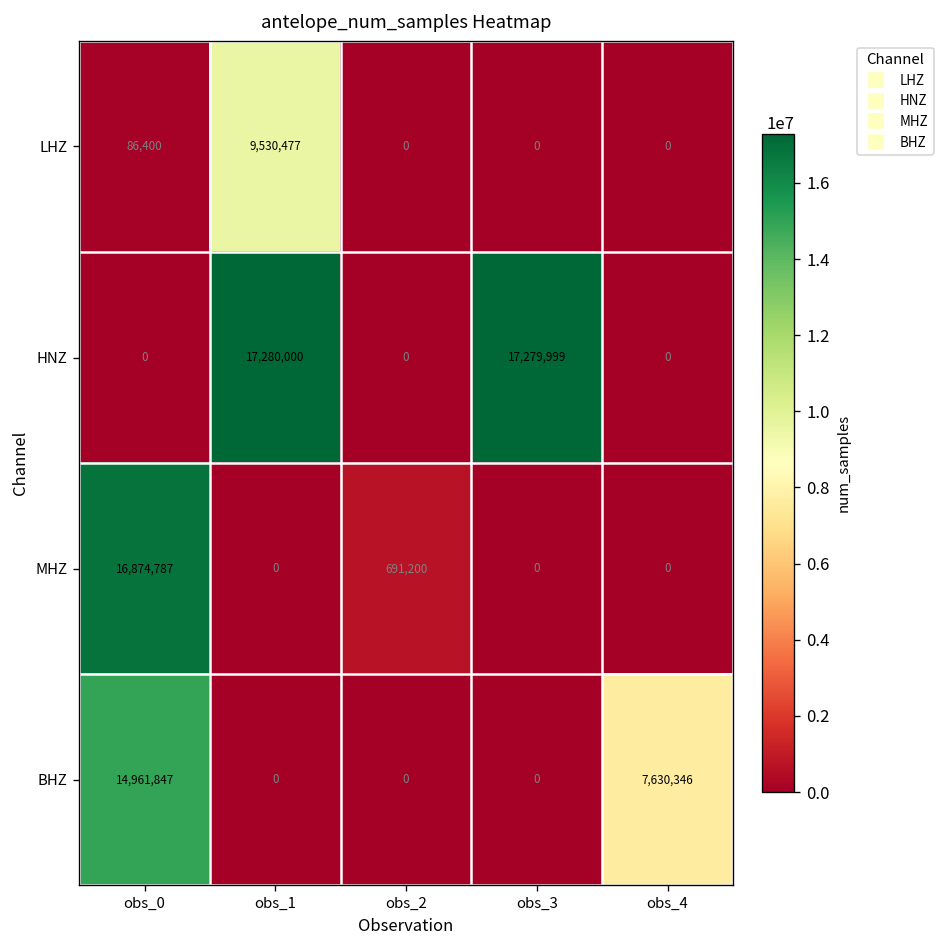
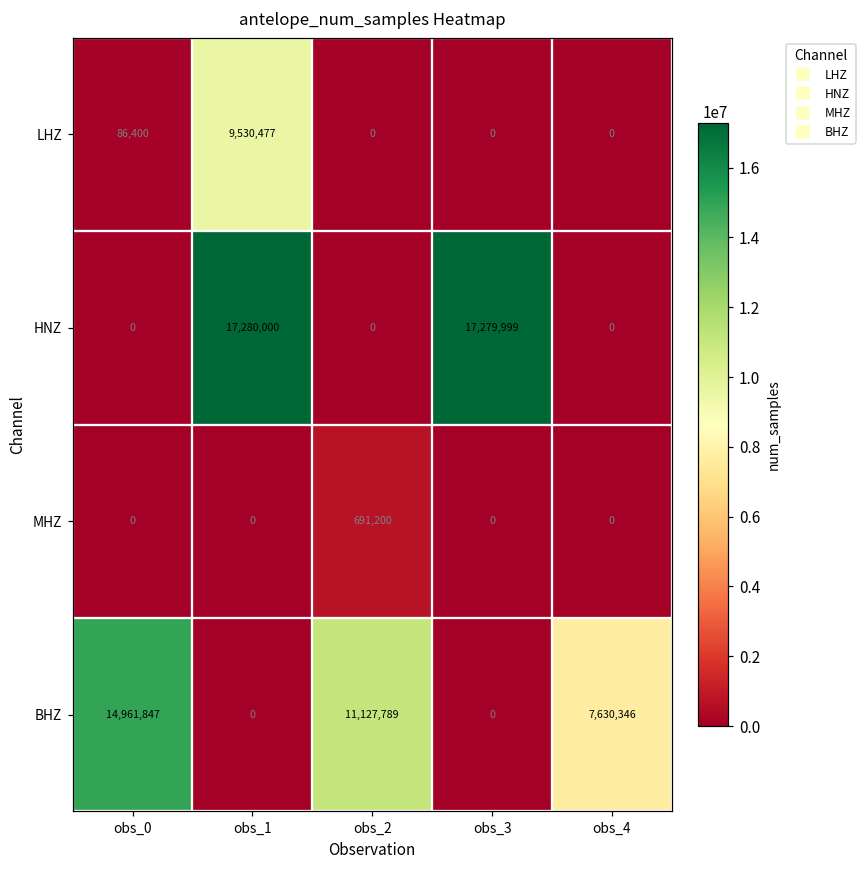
MHZ, obs_0: 16,874,787 -> 0
BHZ, obs_2: 0 -> 11,127,789
